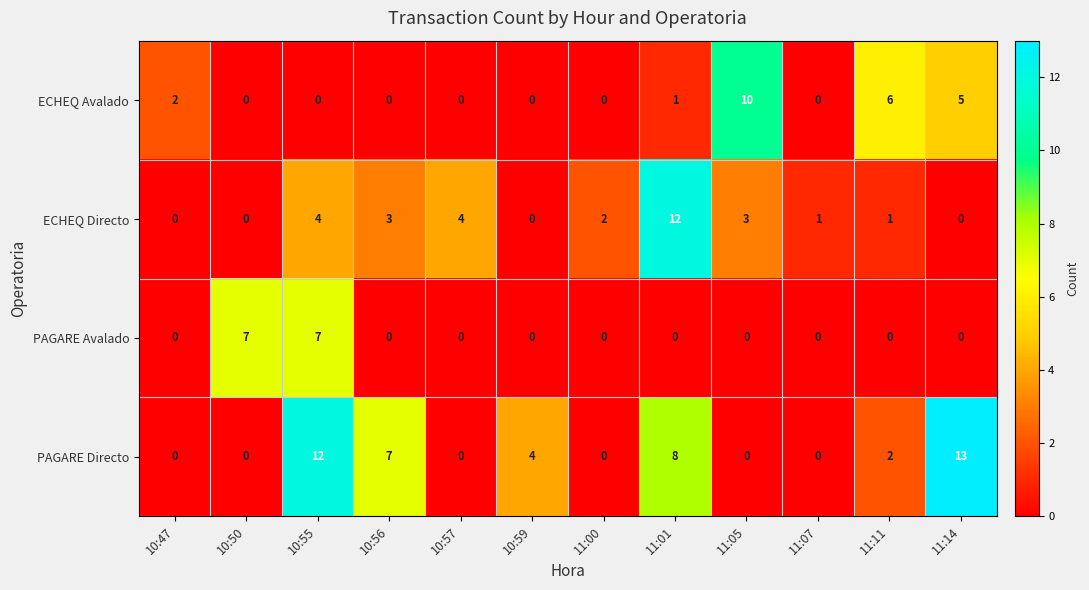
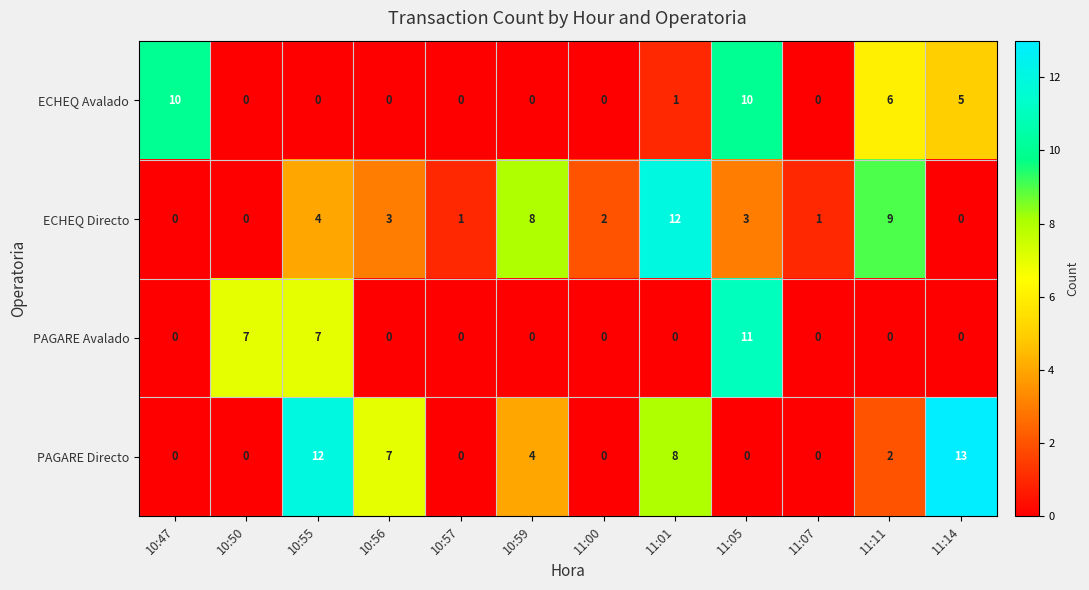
ECHEQ Avalado, 10:47: 2 -> 10
ECHEQ Directo, 10:57: 4 -> 1
ECHEQ Directo, 10:59: 0 -> 8
ECHEQ Directo, 11:11: 1 -> 9
PAGARE Avalado, 11:05: 0 -> 11
